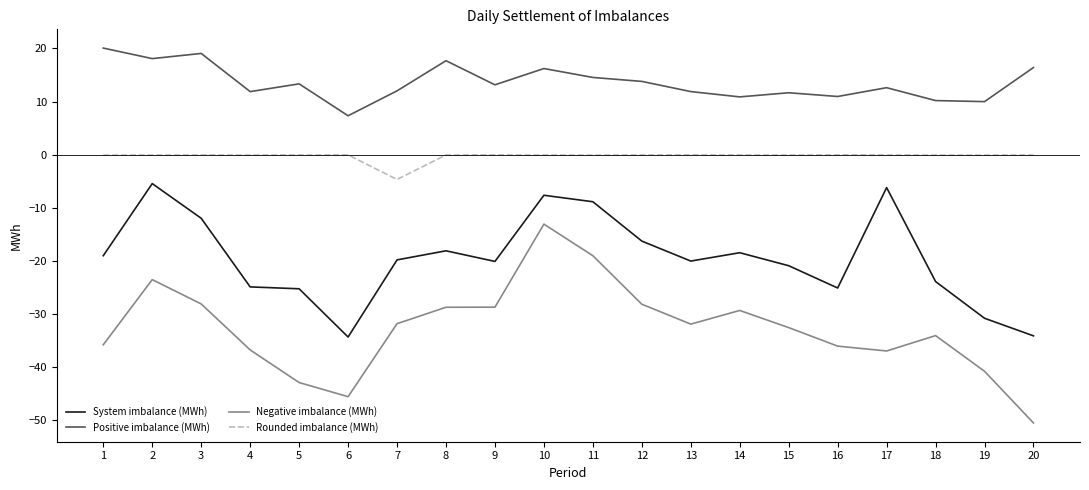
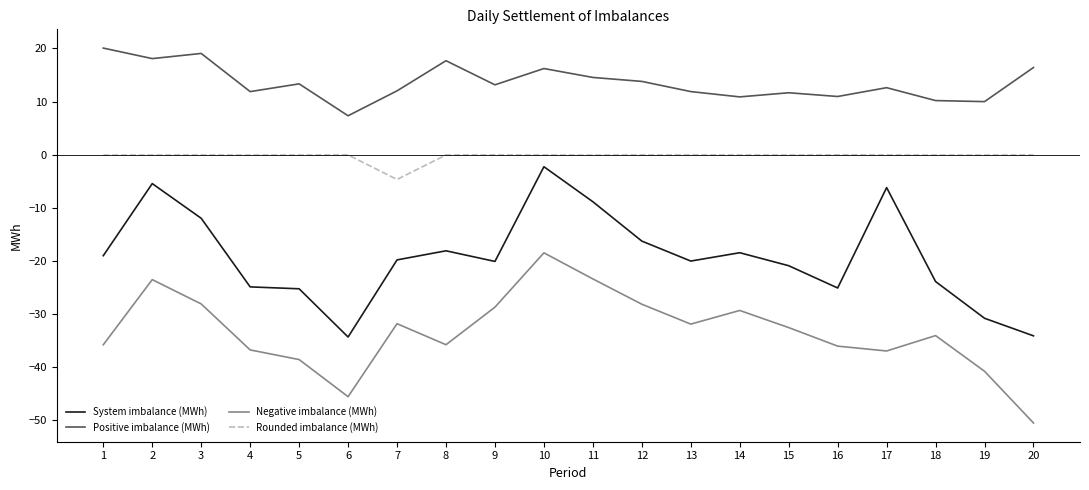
Negative imbalance (MWh), 5: -43 -> -39
Negative imbalance (MWh), 8: -29 -> -36
System imbalance (MWh), 10: -8 -> -2
Negative imbalance (MWh), 10: -13 -> -18
Negative imbalance (MWh), 11: -19 -> -23
